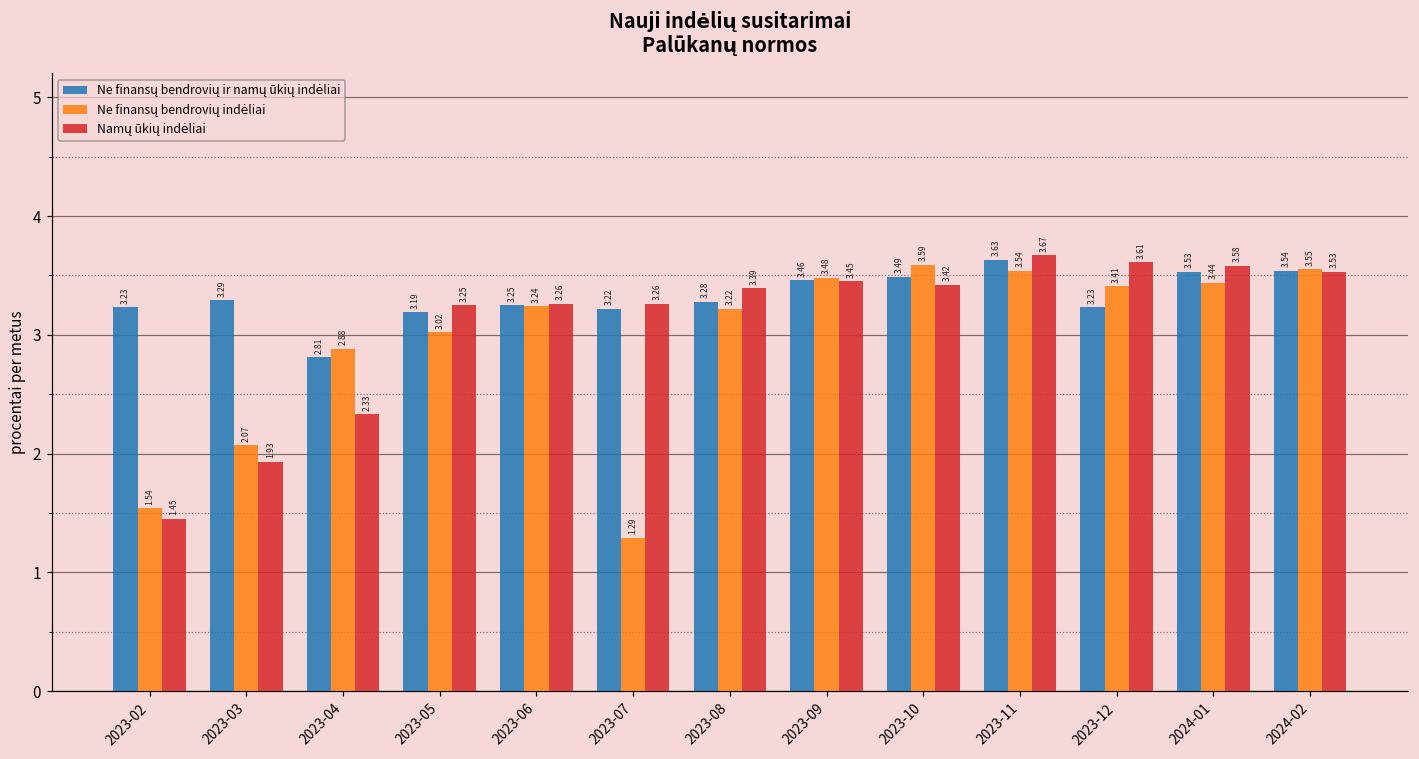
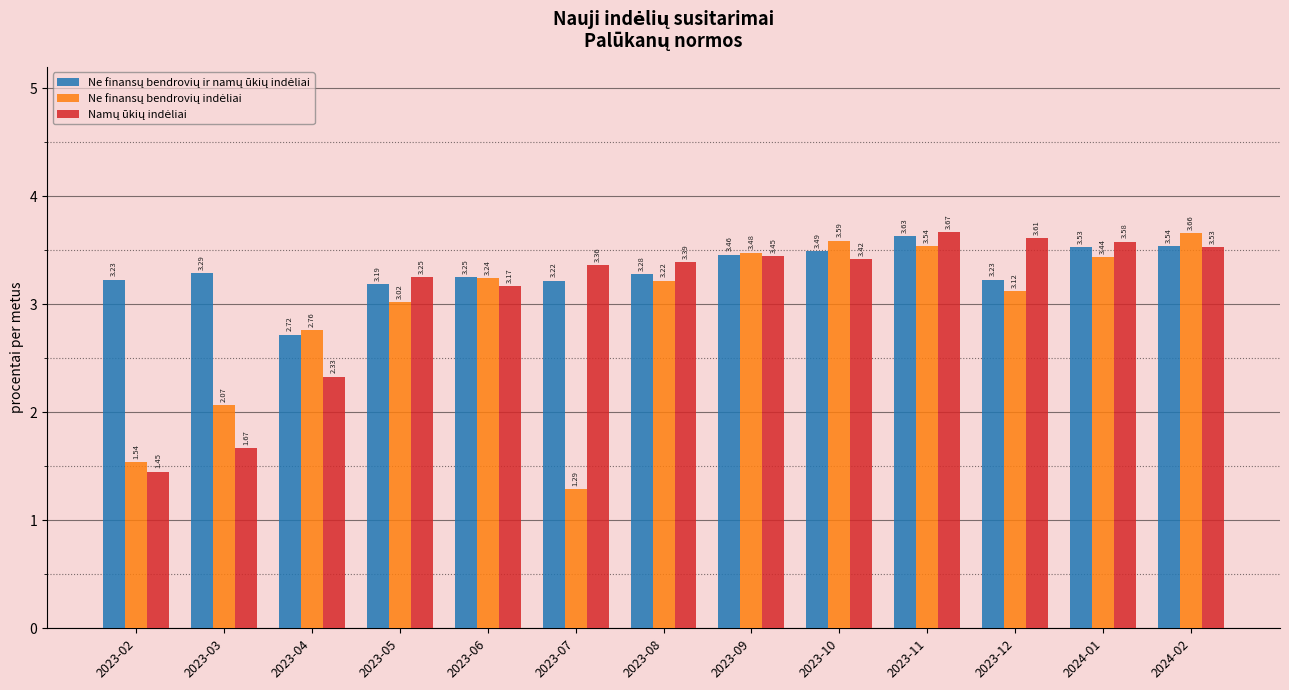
Namų ūkių indėliai, 2023-03: 1.93 -> 1.67
Ne finansų bendrovių ir namų ūkių indėliai, 2023-04: 2.81 -> 2.72
Ne finansų bendrovių indėliai, 2023-04: 2.88 -> 2.76
Namų ūkių indėliai, 2023-06: 3.26 -> 3.17
Namų ūkių indėliai, 2023-07: 3.26 -> 3.36
Ne finansų bendrovių indėliai, 2023-12: 3.41 -> 3.12
Ne finansų bendrovių indėliai, 2024-02: 3.55 -> 3.66
